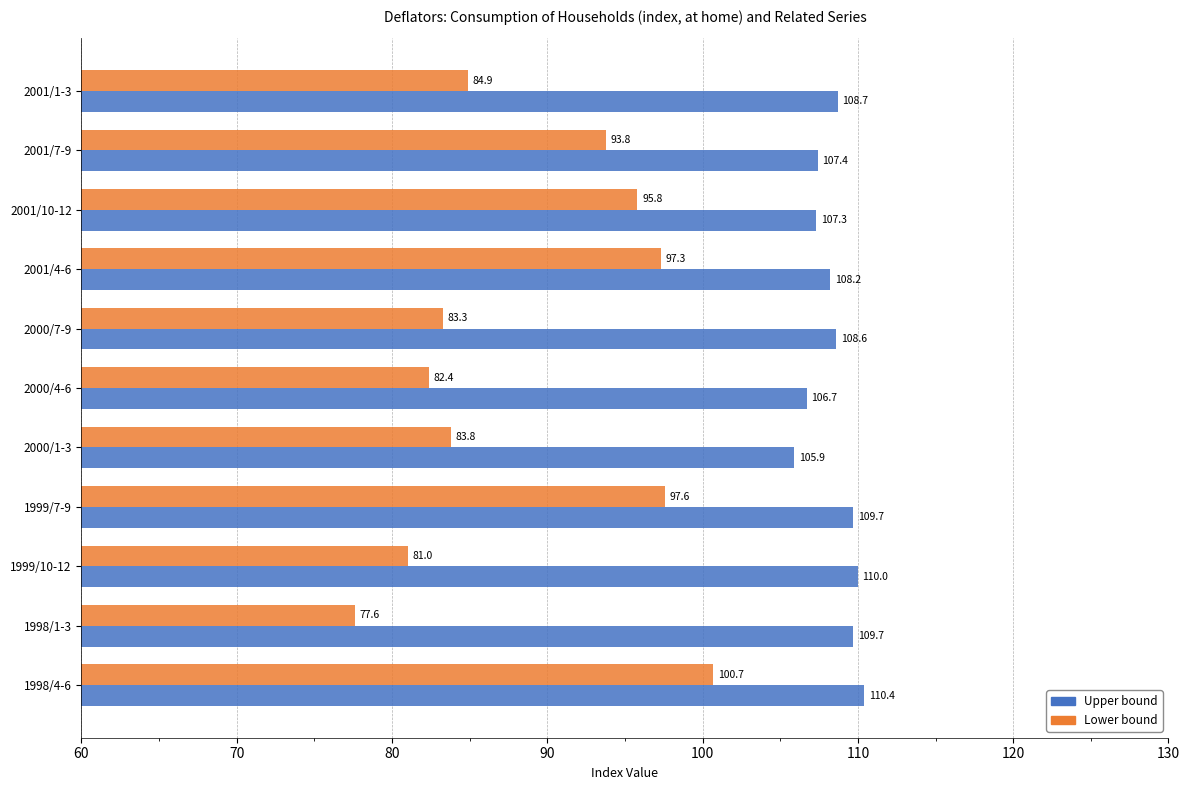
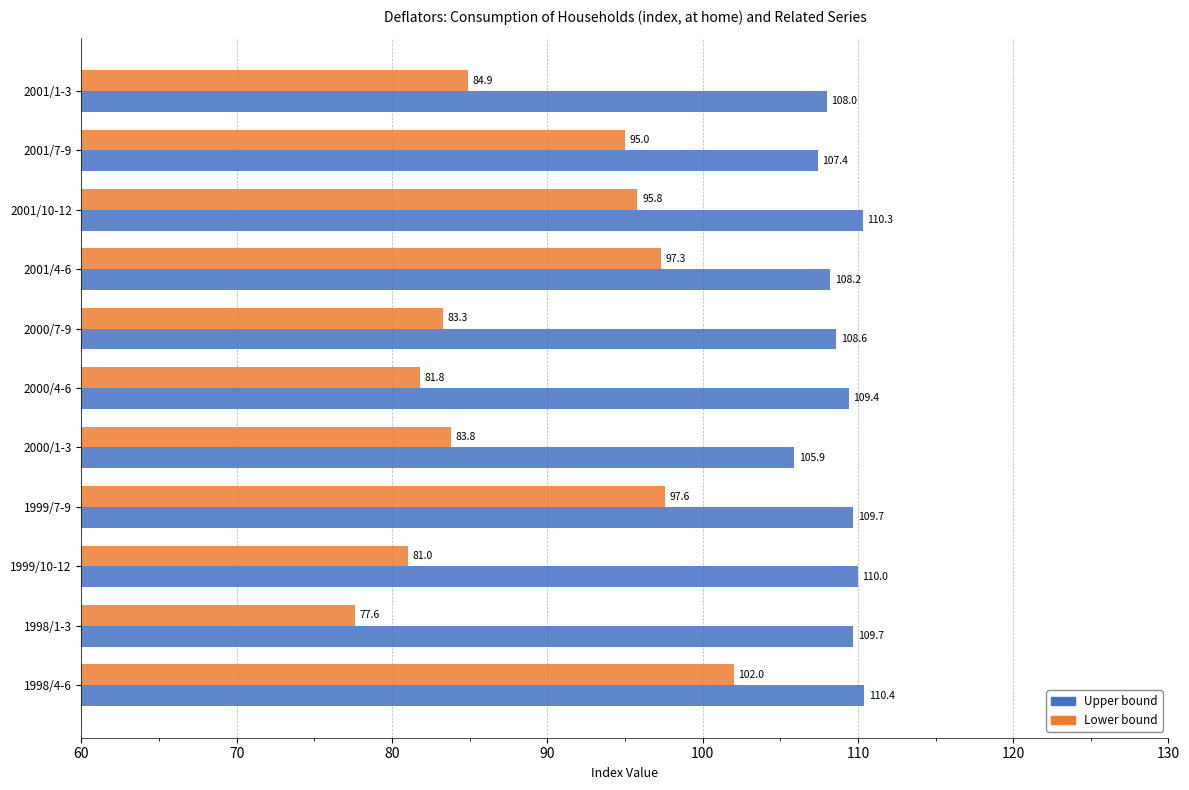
Upper bound, 2001/1-3: 108.7 -> 108.0
Lower bound, 2001/7-9: 93.8 -> 95.0
Upper bound, 2001/10-12: 107.3 -> 110.3
Lower bound, 2000/4-6: 82.4 -> 81.8
Upper bound, 2000/4-6: 106.7 -> 109.4
Lower bound, 1998/4-6: 100.7 -> 102.0
